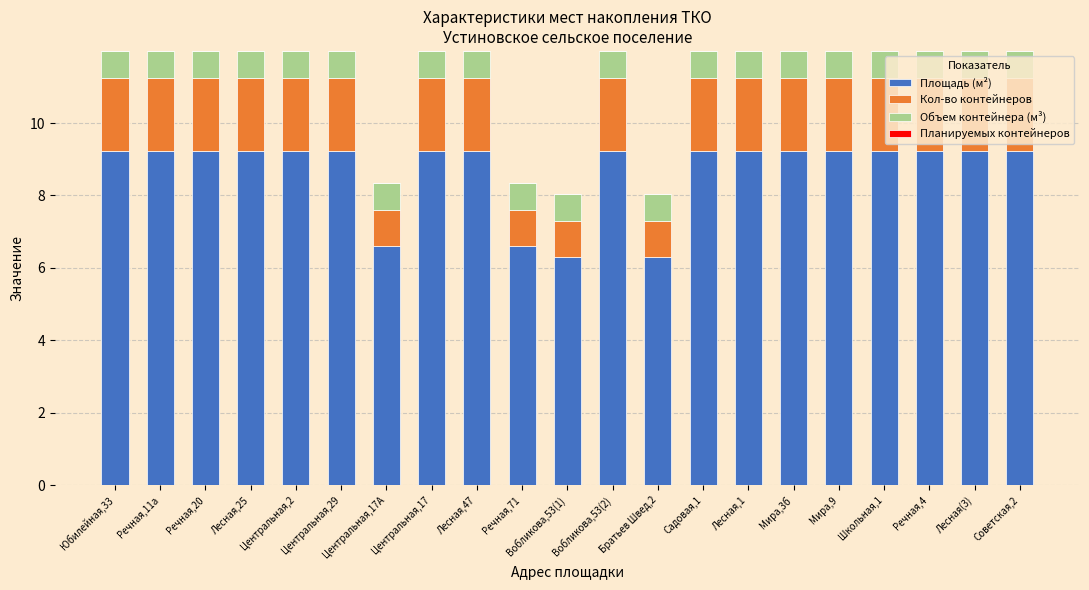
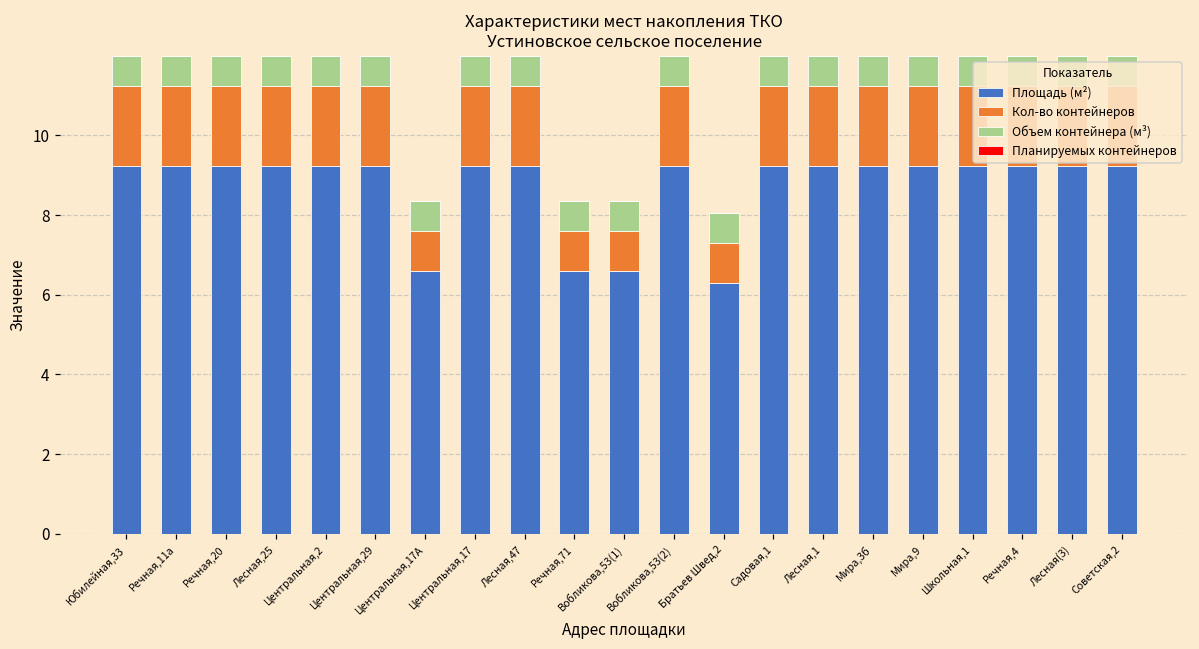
Площадь (м²), Вобликова,53(1): 6.3 -> 6.6
